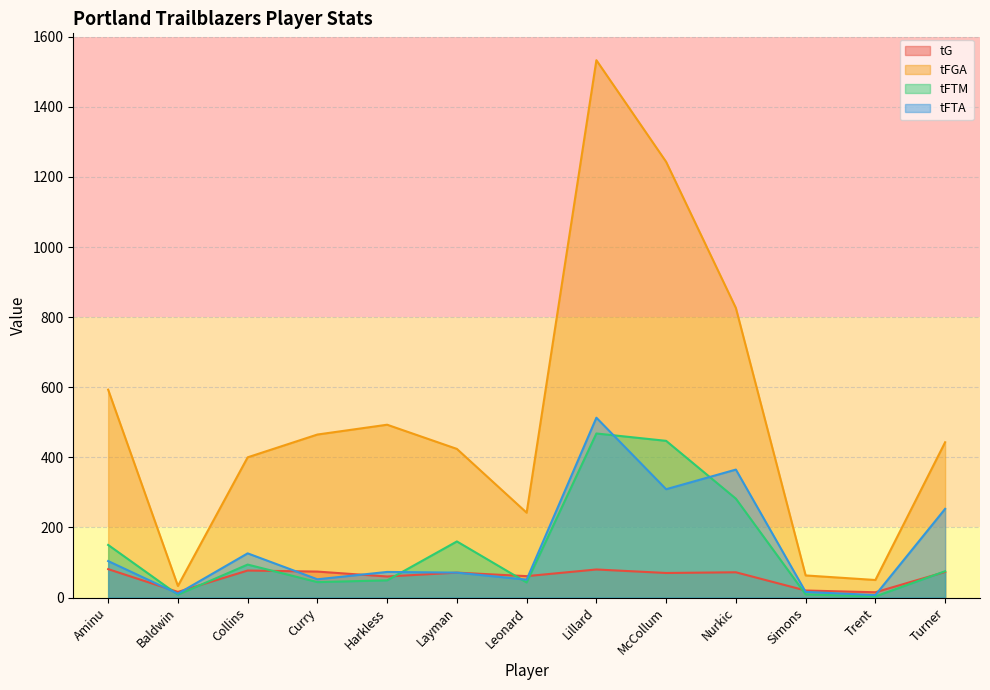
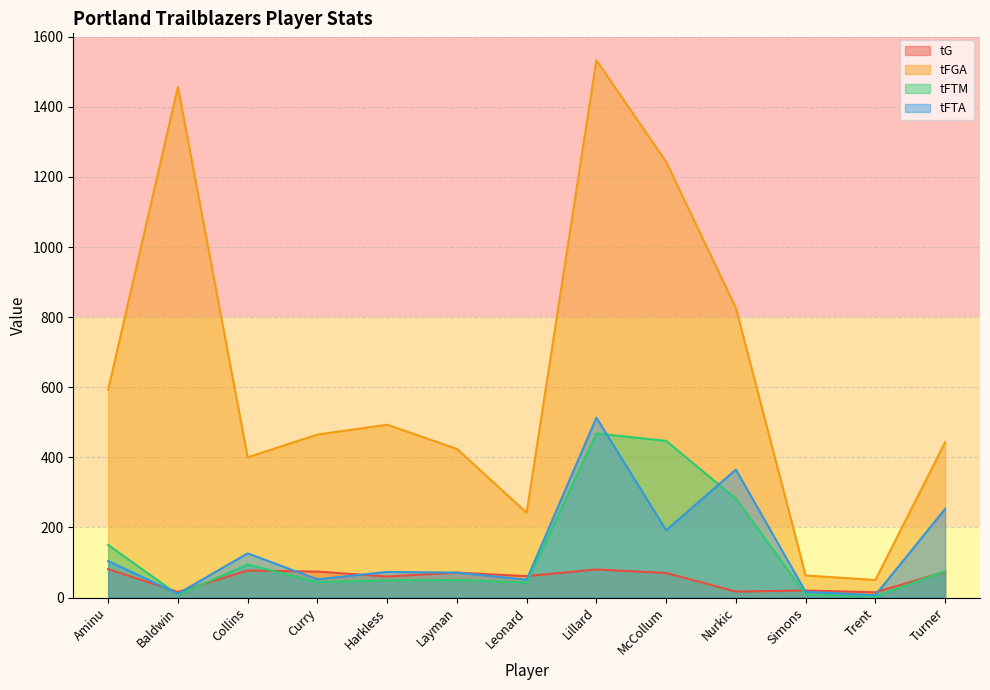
tFGA, Baldwin: 30 -> 1460
tFTM, Layman: 160 -> 50
tFTA, McCollum: 310 -> 190
tG, Nurkic: 70 -> 20
